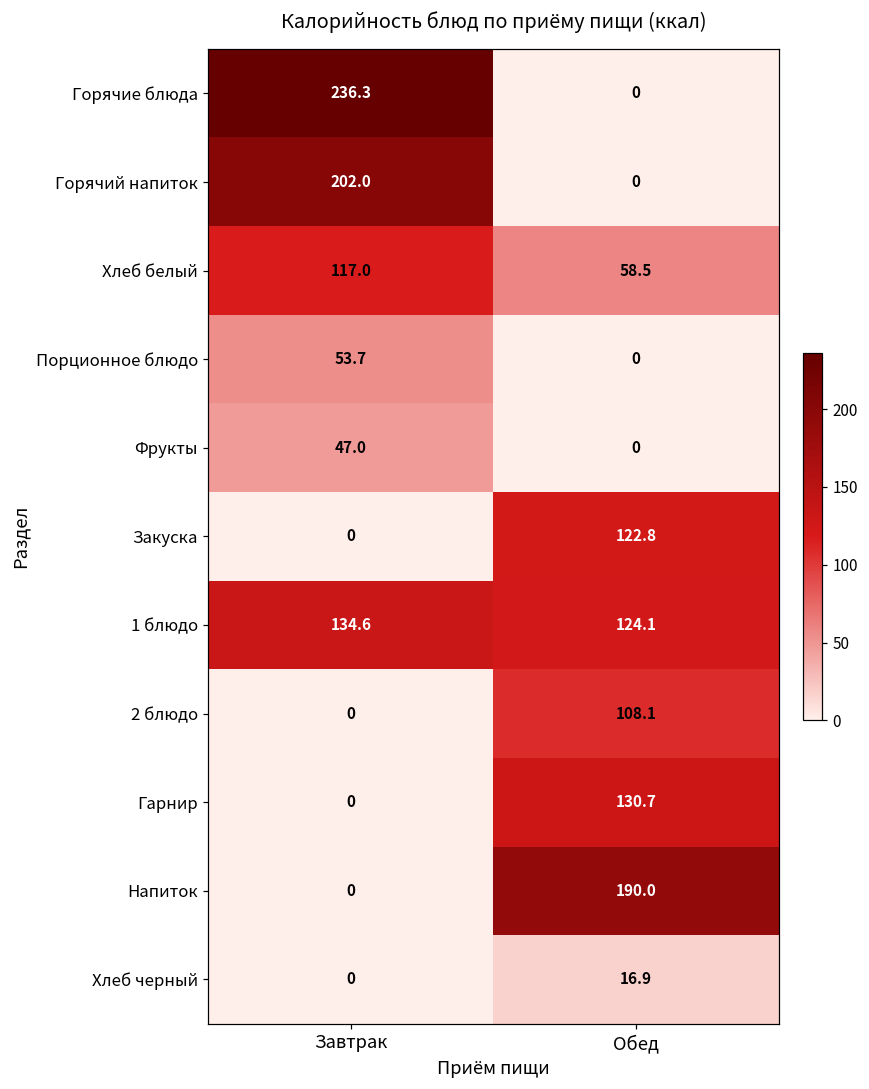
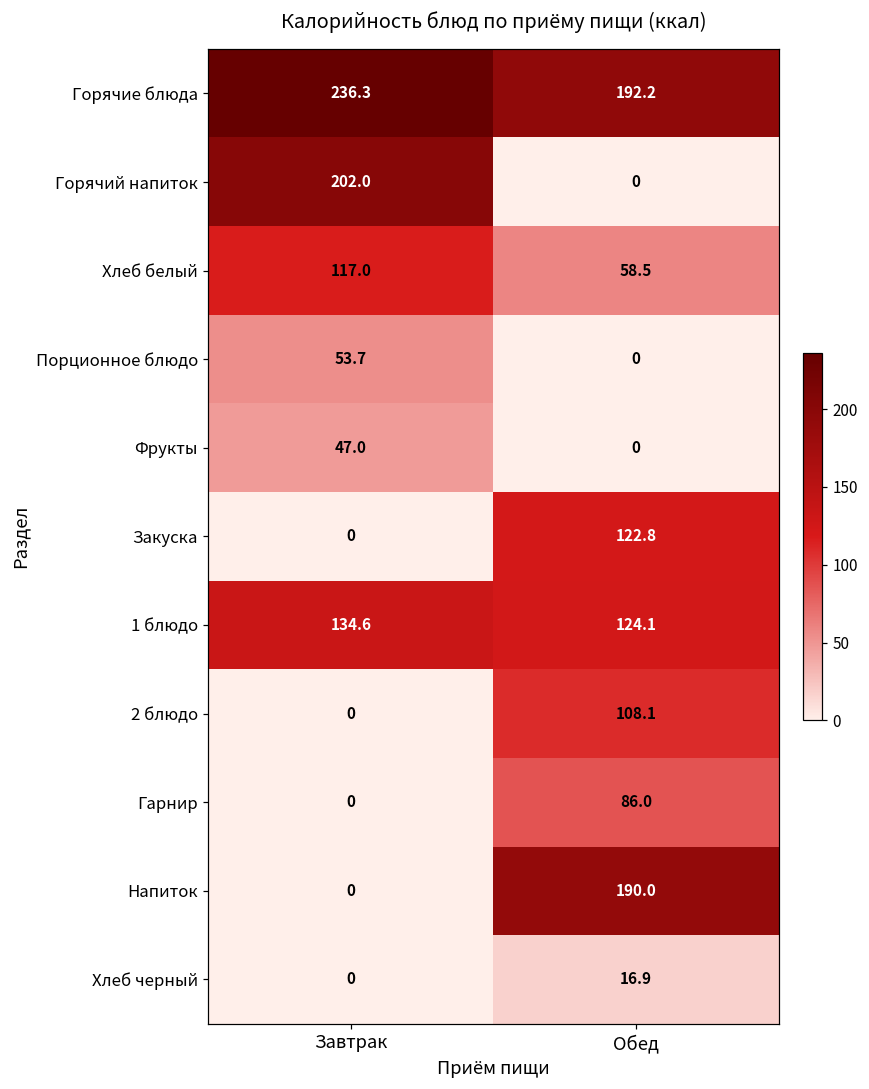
Горячие блюда, Обед: 0 -> 192.2
Гарнир, Обед: 130.7 -> 86.0
